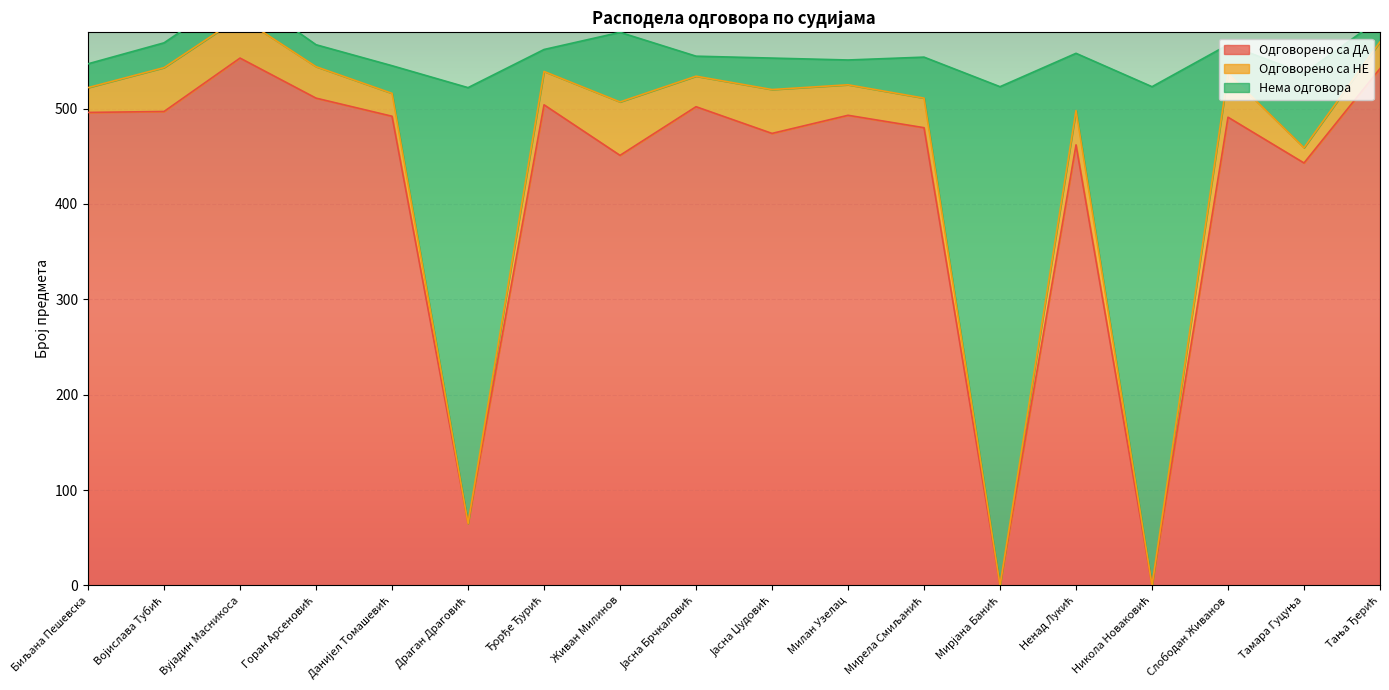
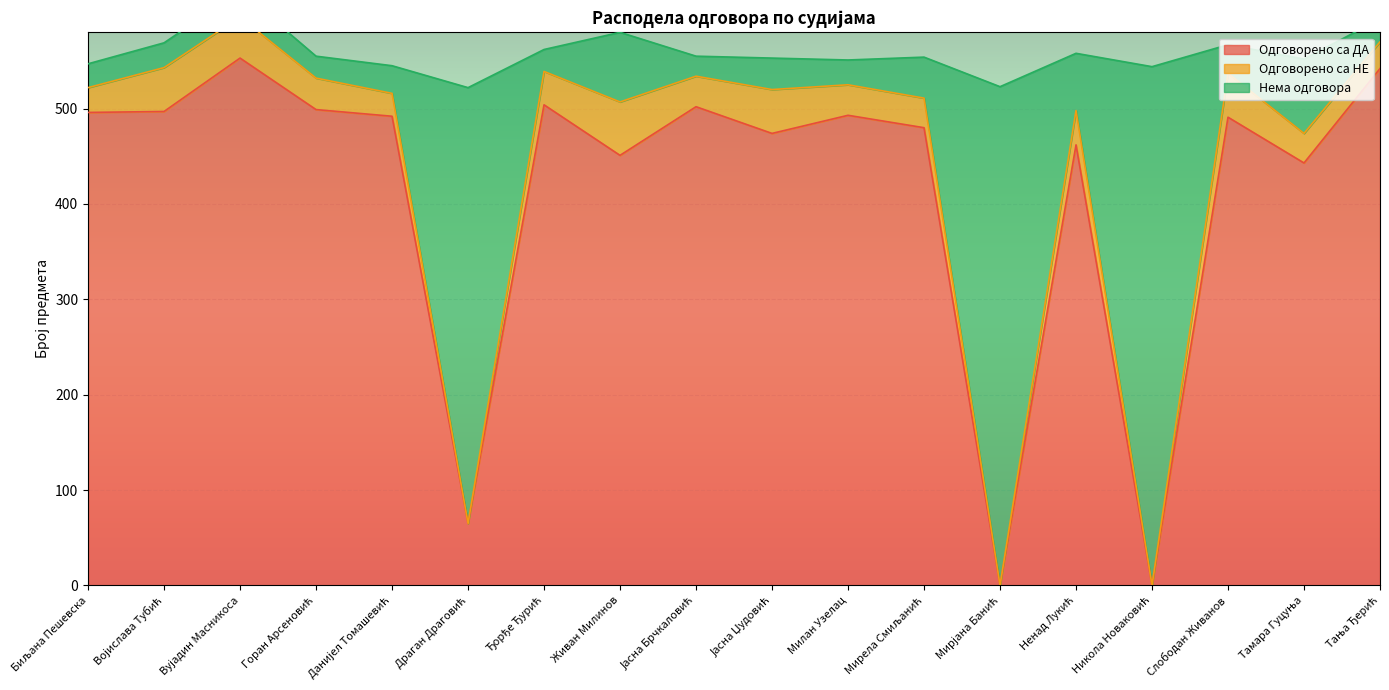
Одговорено са ДА, Горан Арсеновић: 510 -> 500
Нема одговора, Никола Новаковић: 520 -> 540
Одговорено са НЕ, Тамара Гуцуња: 20 -> 30
